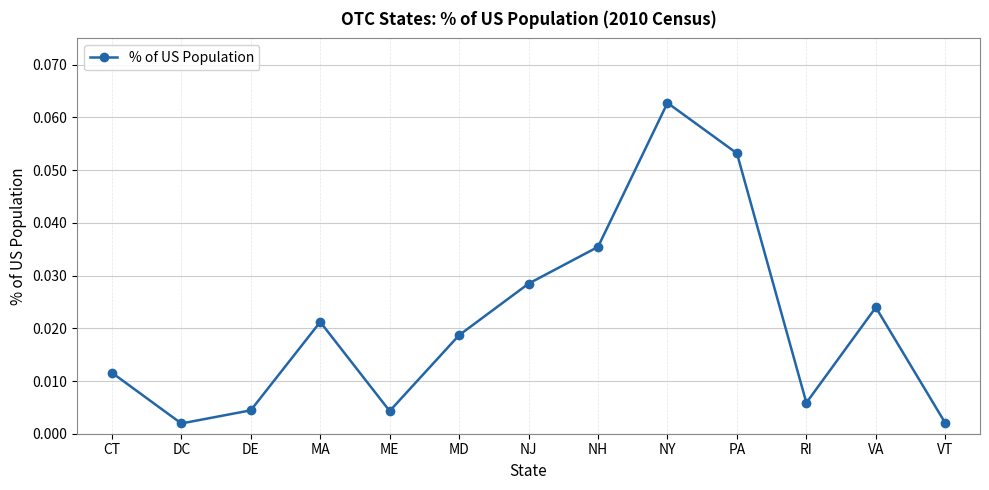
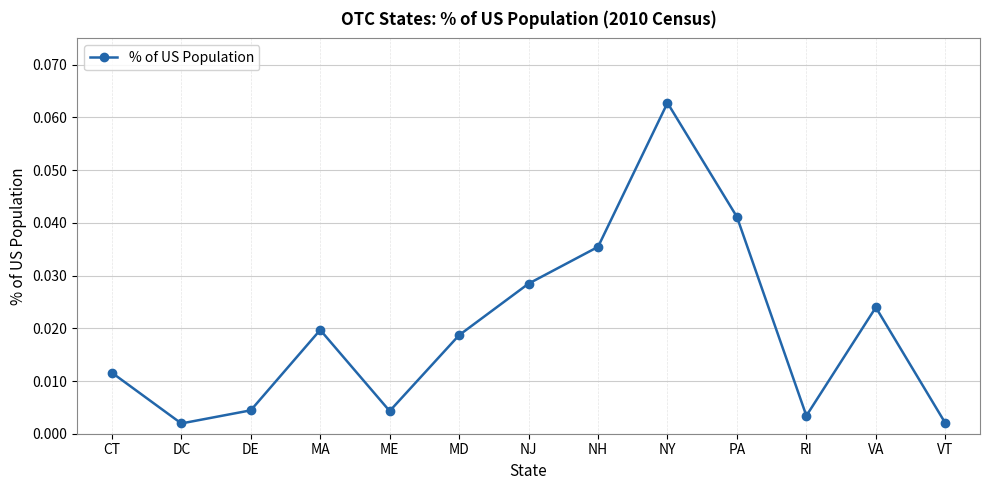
MA: 0.021 -> 0.020
PA: 0.053 -> 0.041
RI: 0.006 -> 0.003
